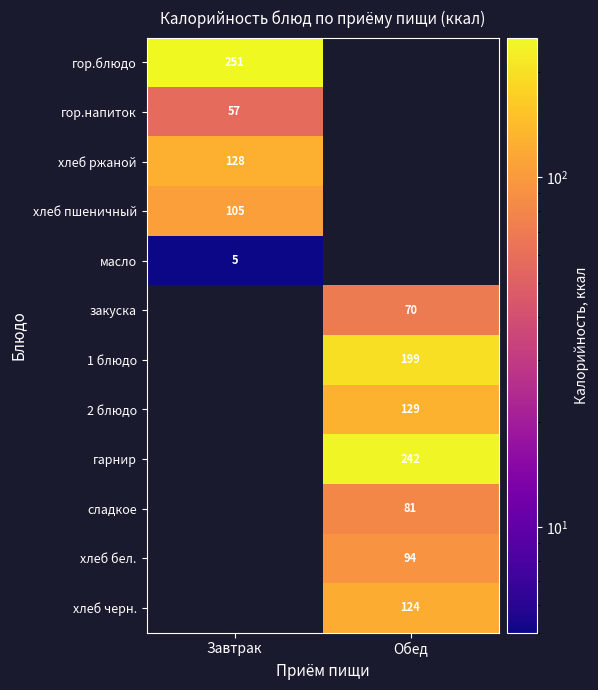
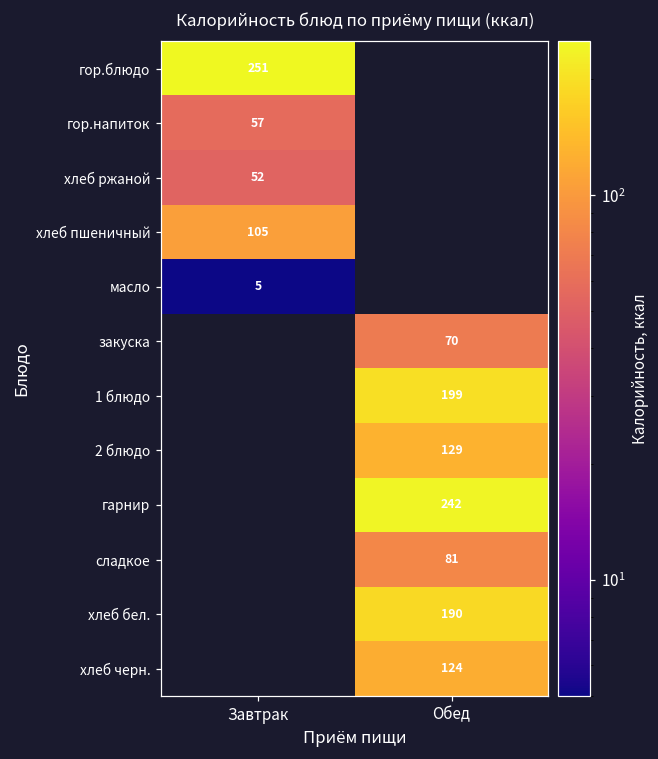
хлеб ржаной, Завтрак: 128 -> 52
хлеб бел., Обед: 94 -> 190
